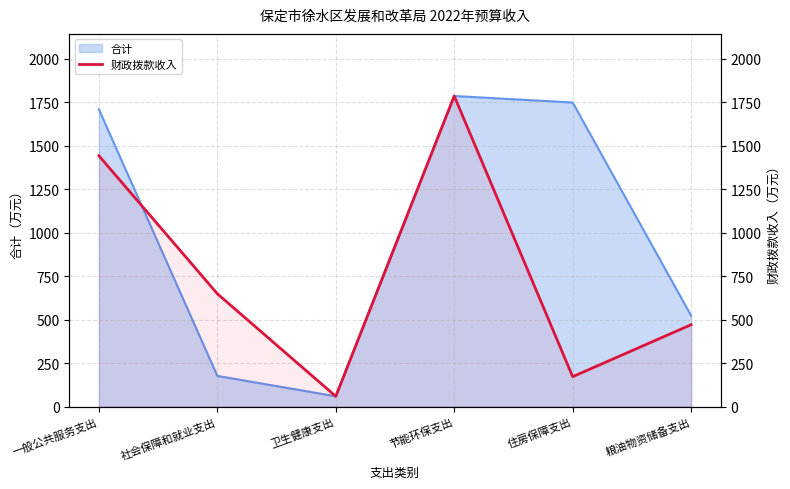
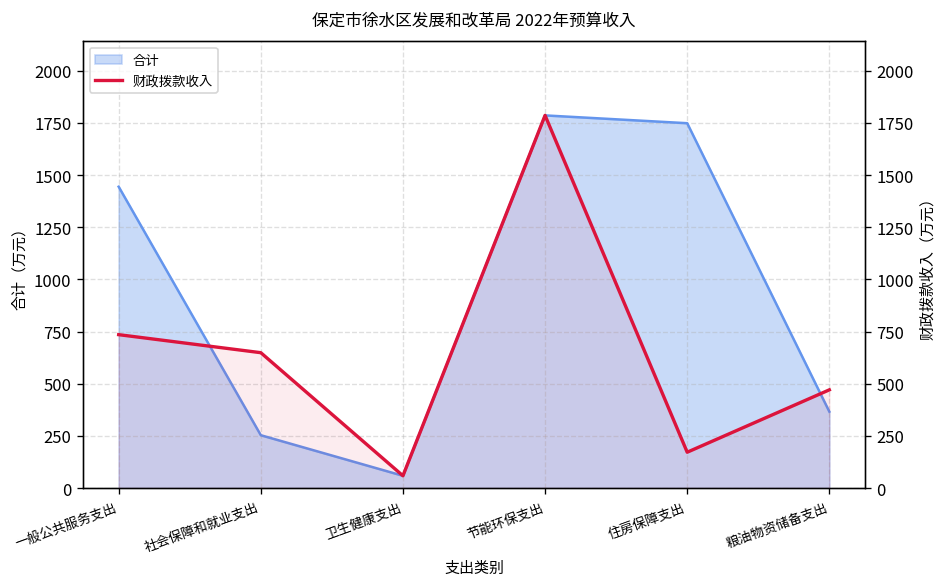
合计, 一般公共服务支出: 1710 -> 1440
合计, 社会保障和就业支出: 180 -> 250
合计, 粮油物资储备支出: 520 -> 370
财政拨款收入, 一般公共服务支出: 1440 -> 740
